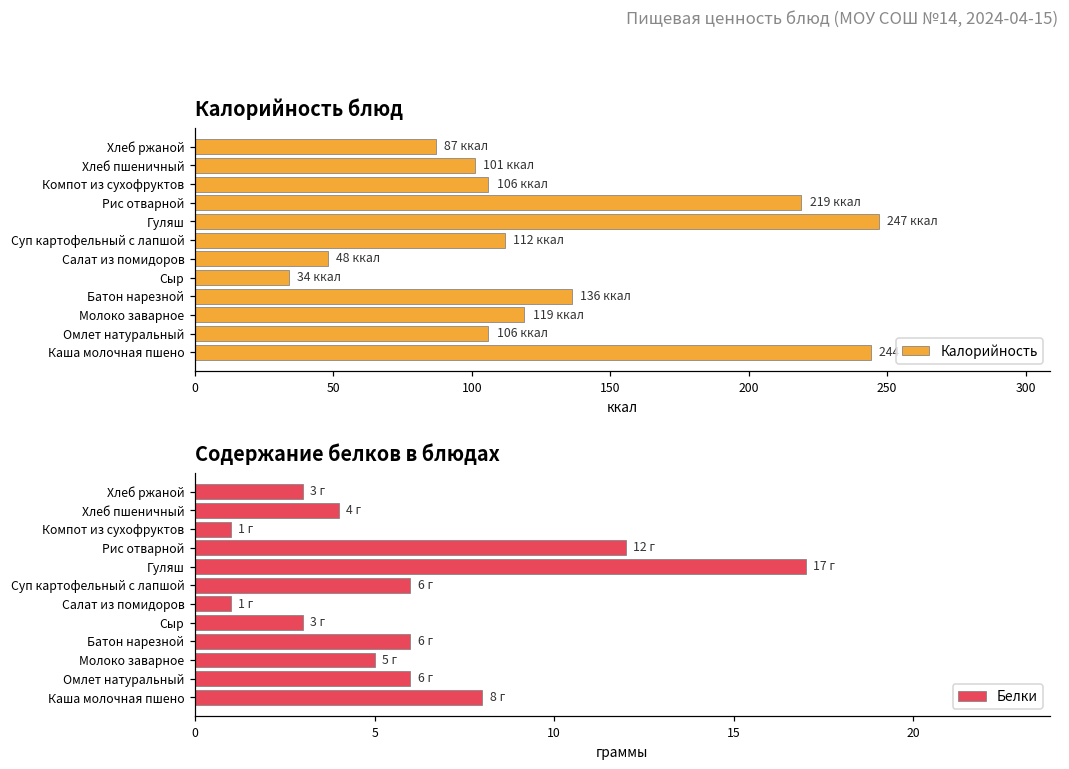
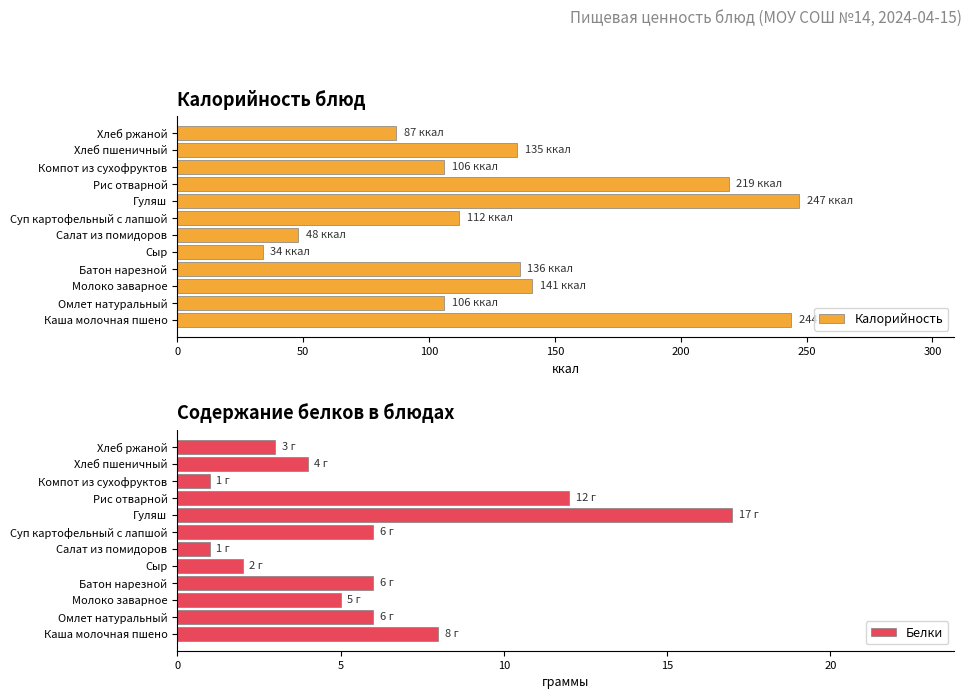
Калорийность блюд, Хлеб пшеничный: 101 -> 135
Калорийность блюд, Молоко заварное: 119 -> 141
Содержание белков в блюдах, Сыр: 3 -> 2
